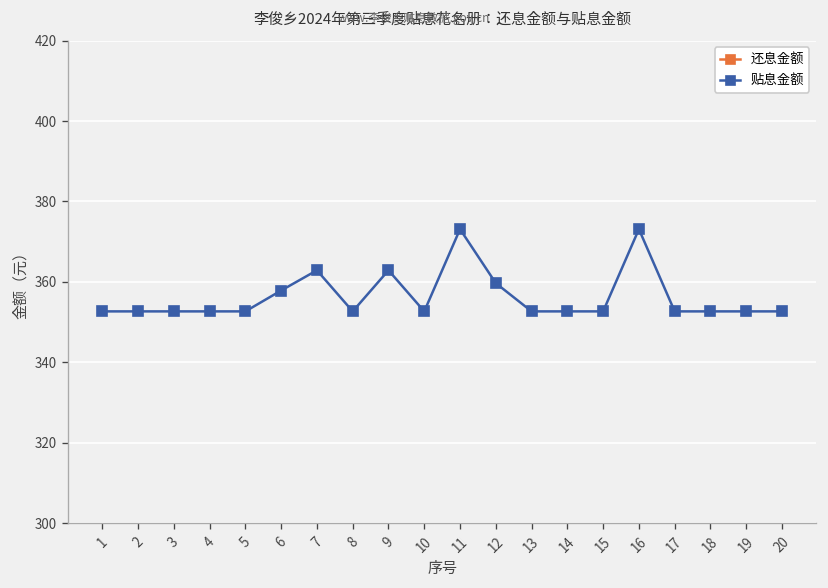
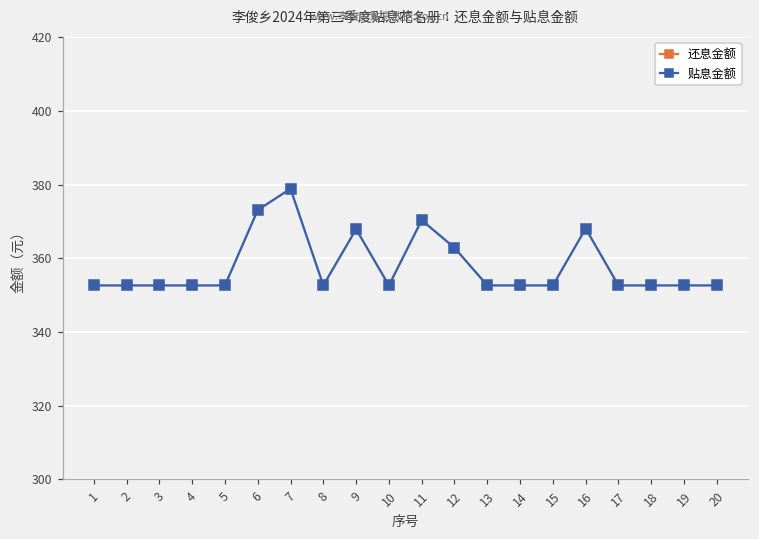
贴息金额, 6: 358 -> 373
贴息金额, 7: 363 -> 379
贴息金额, 9: 363 -> 368
贴息金额, 11: 373 -> 370
贴息金额, 12: 360 -> 363
贴息金额, 16: 373 -> 368
